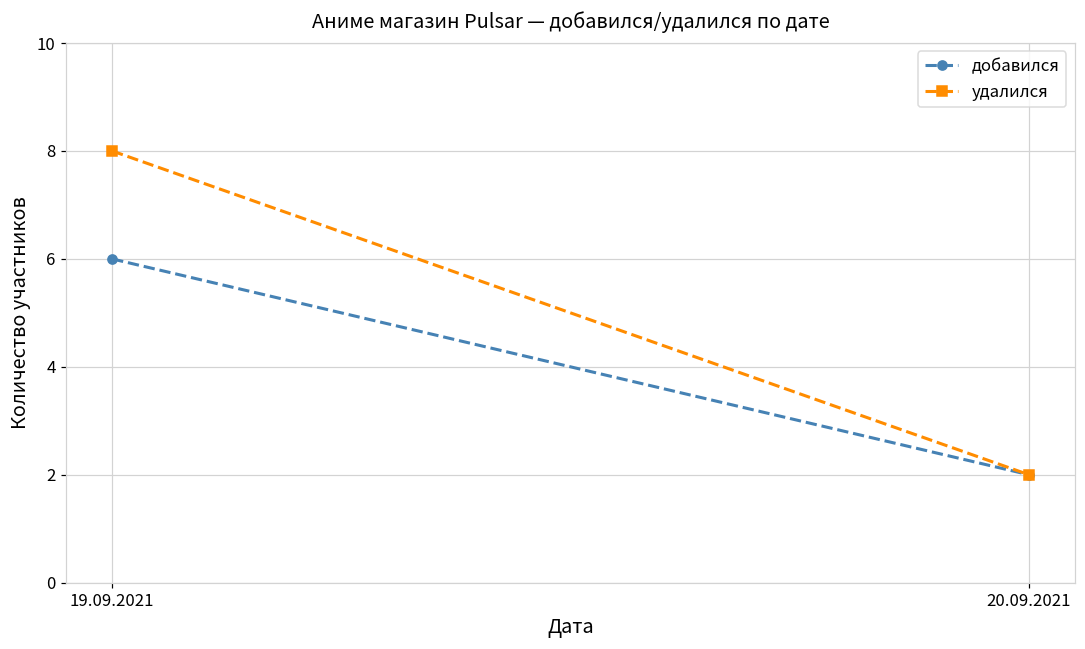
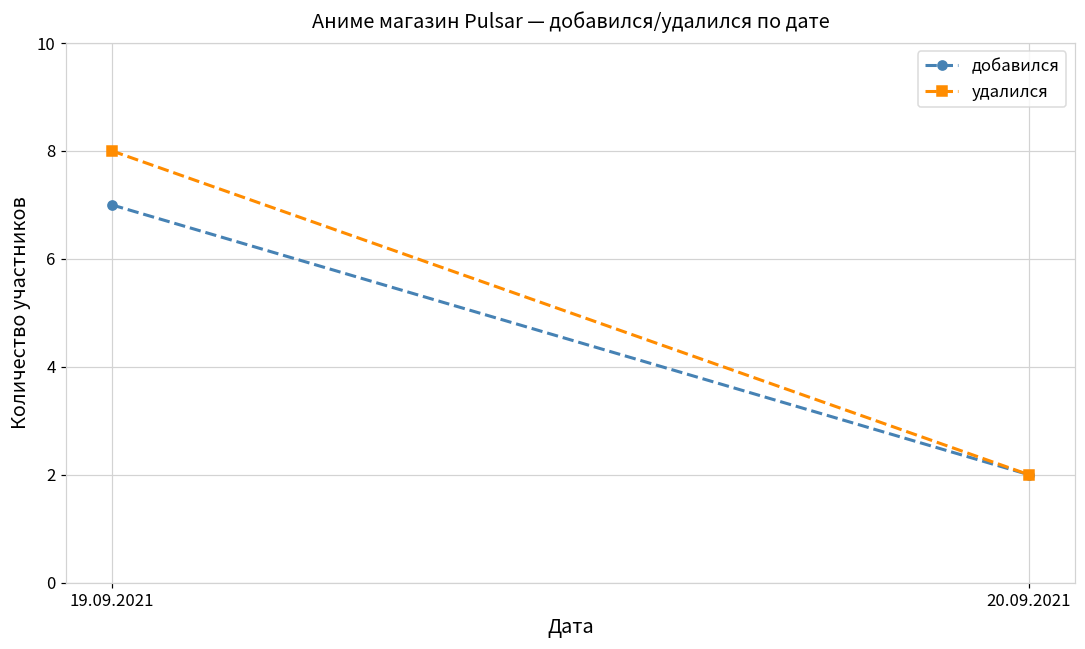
добавился, 19.09.2021: 6 -> 7
